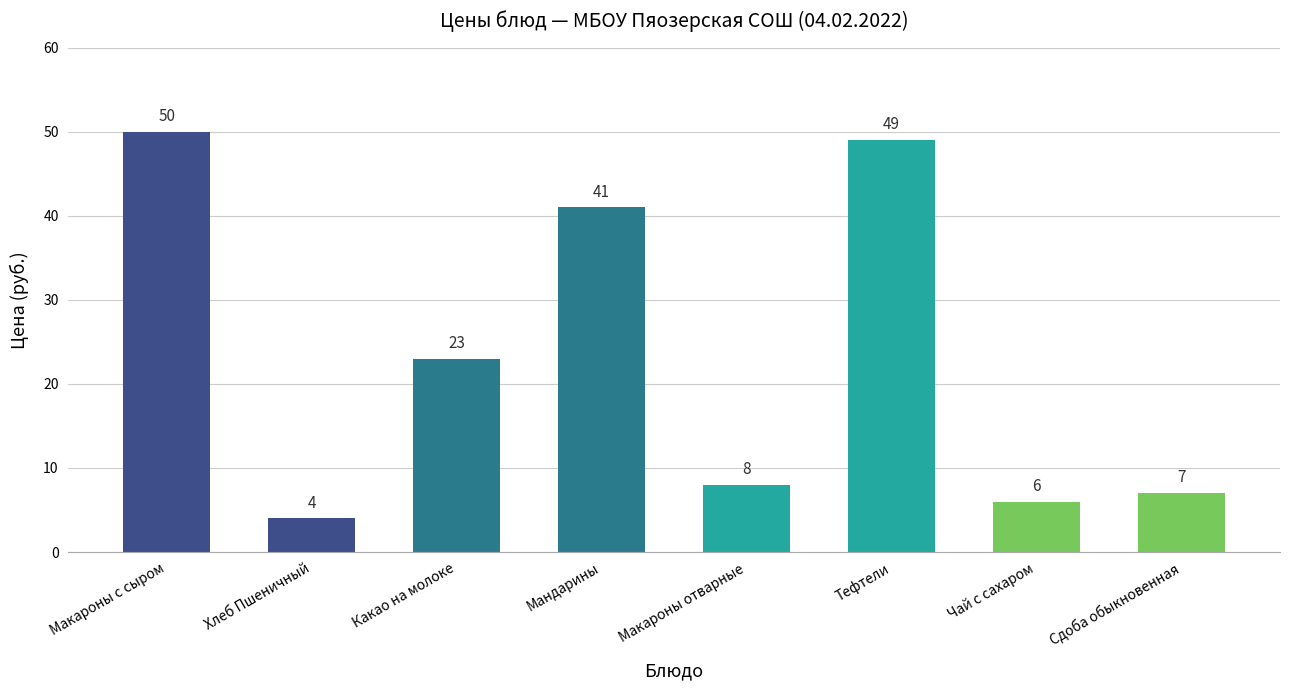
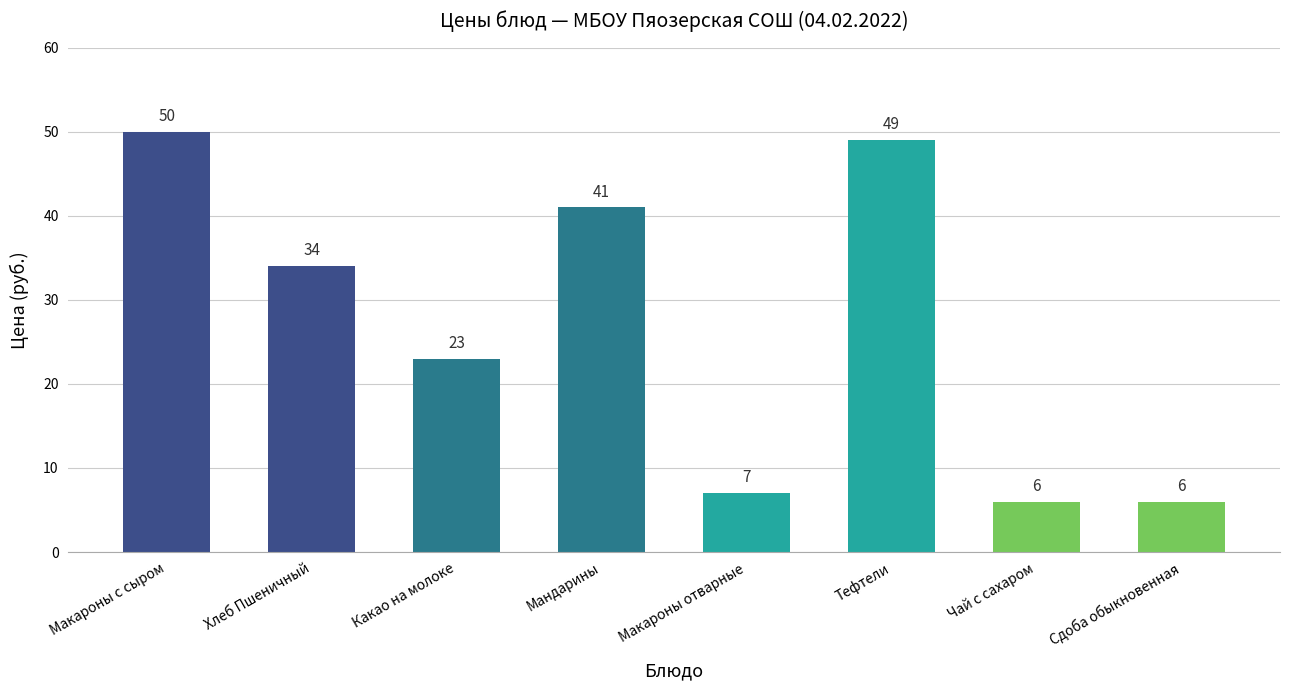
Хлеб Пшеничный: 4 -> 34
Макароны отварные: 8 -> 7
Сдоба обыкновенная: 7 -> 6
